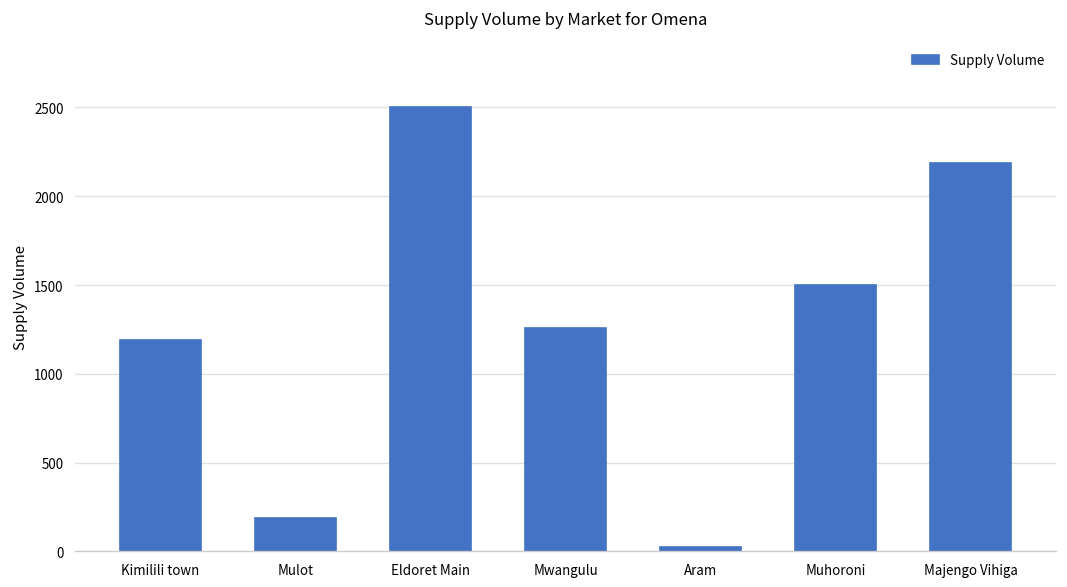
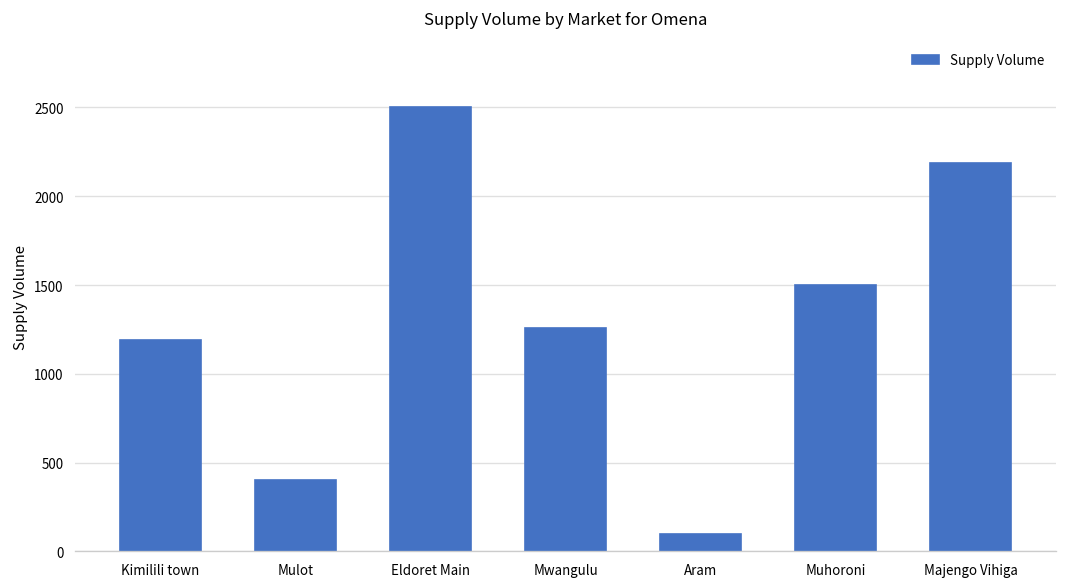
Mulot: 190 -> 400
Aram: 30 -> 100
